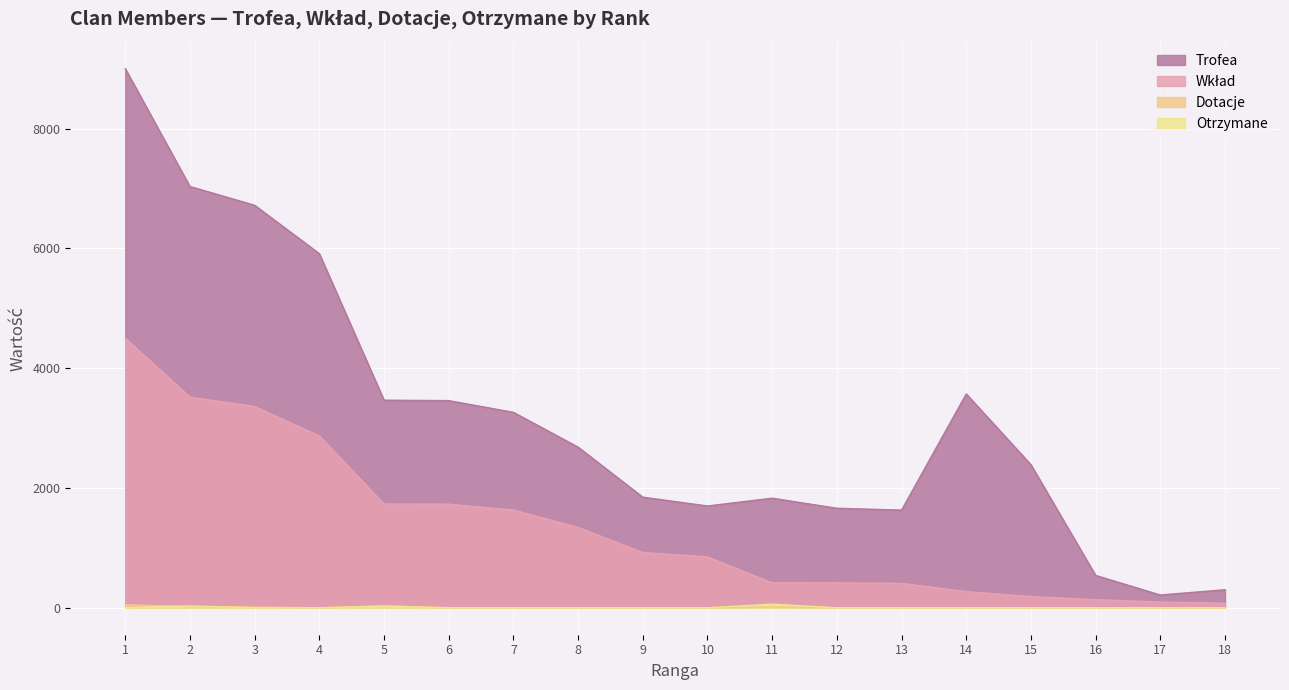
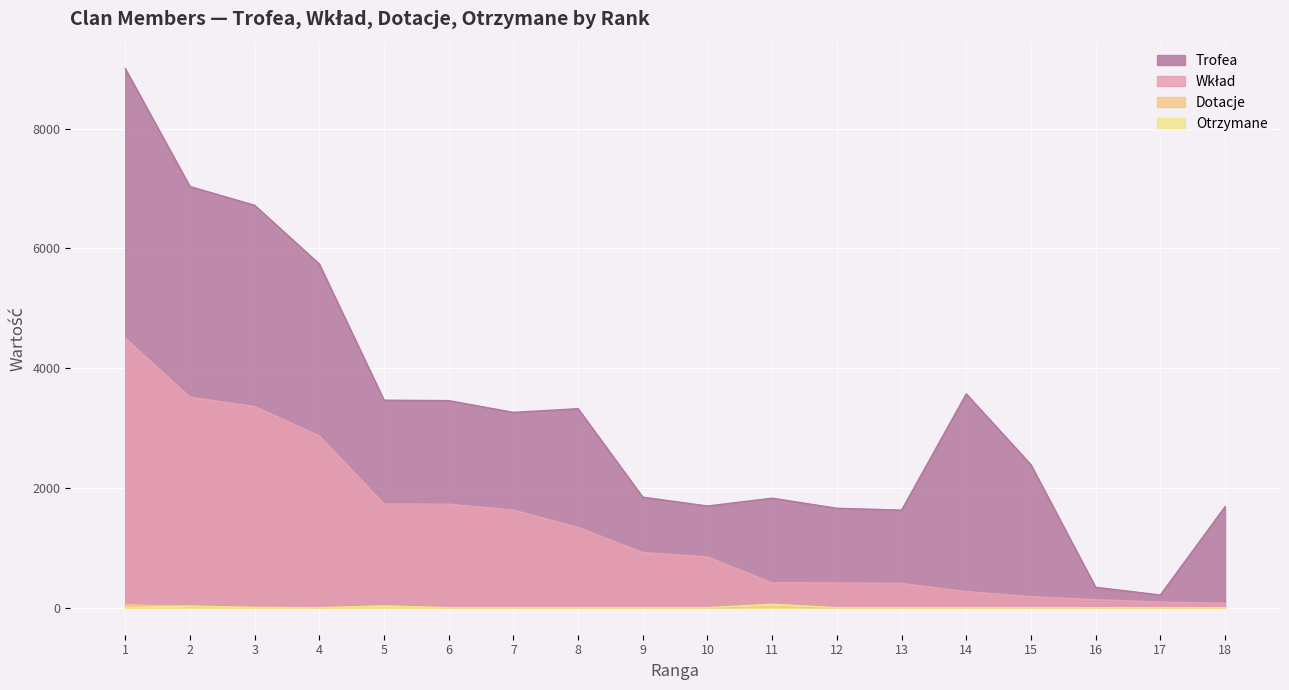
Trofea, 4: 5900 -> 5700
Trofea, 8: 2700 -> 3300
Trofea, 16: 500 -> 300
Trofea, 18: 300 -> 1700
